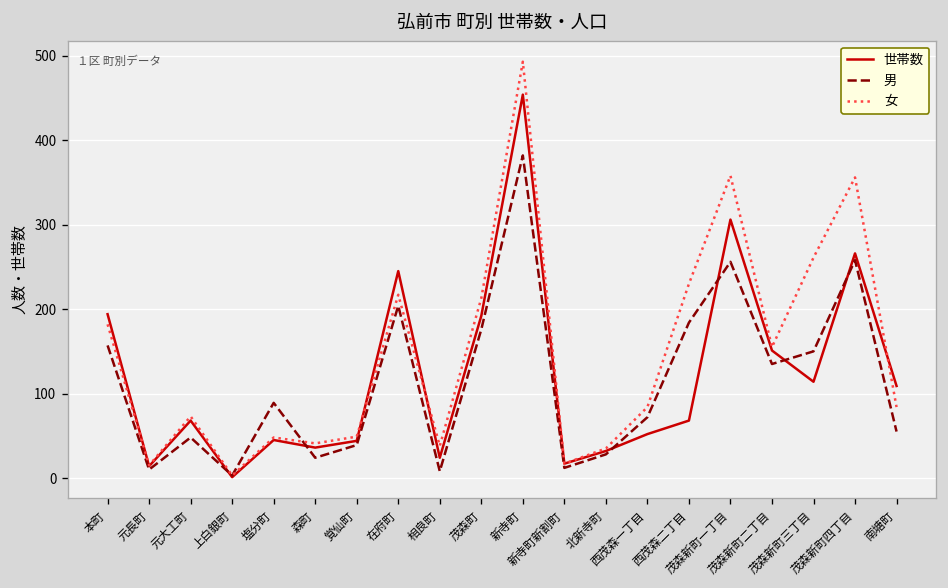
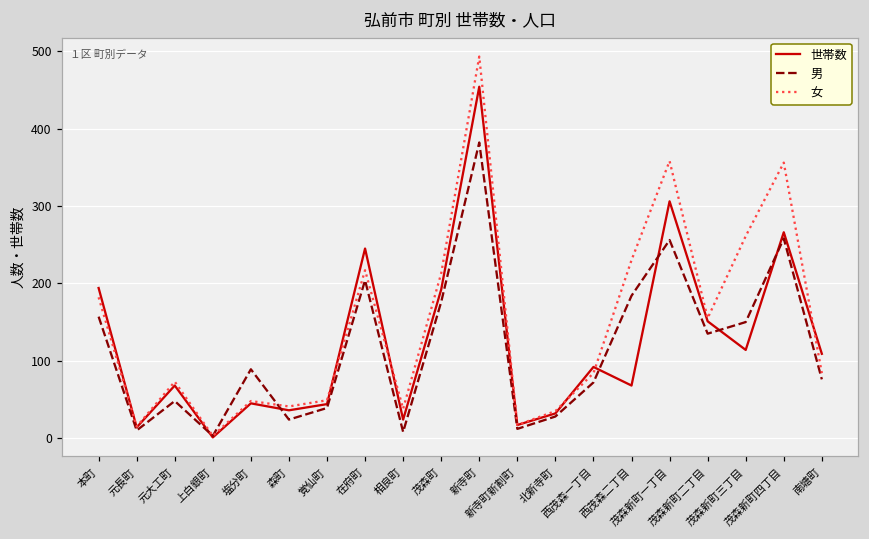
世帯数, 西茂森一丁目: 50 -> 90
男, 南塘町: 60 -> 80
